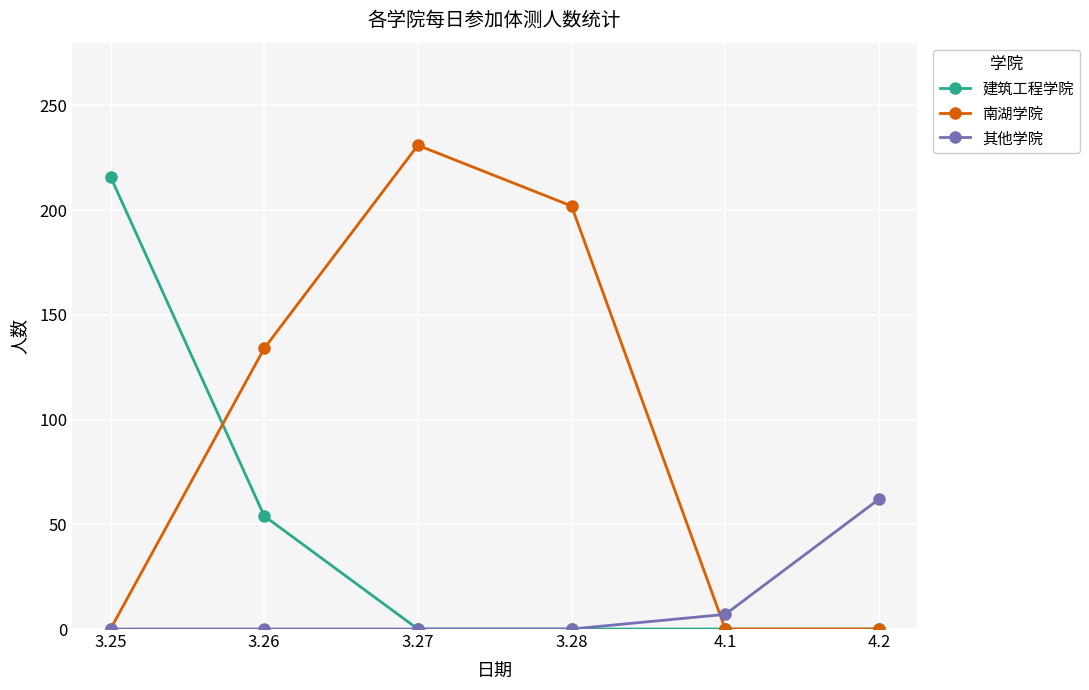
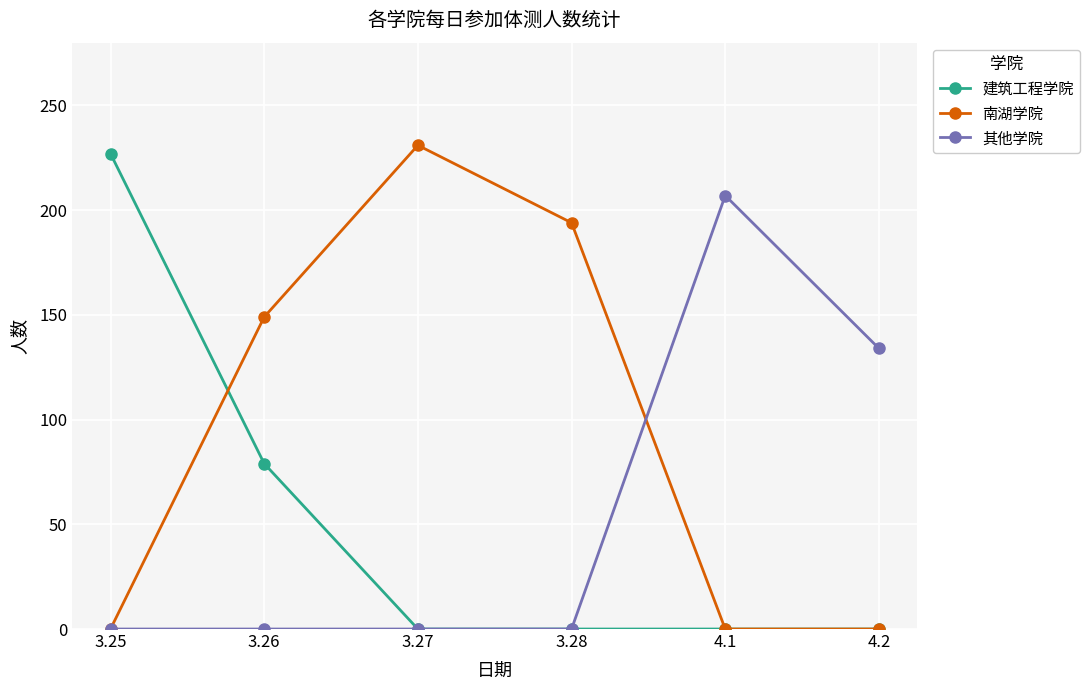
建筑工程学院, 3.25: 216 -> 227
建筑工程学院, 3.26: 54 -> 79
南湖学院, 3.26: 134 -> 149
南湖学院, 3.28: 202 -> 194
其他学院, 4.1: 7 -> 207
其他学院, 4.2: 62 -> 134
